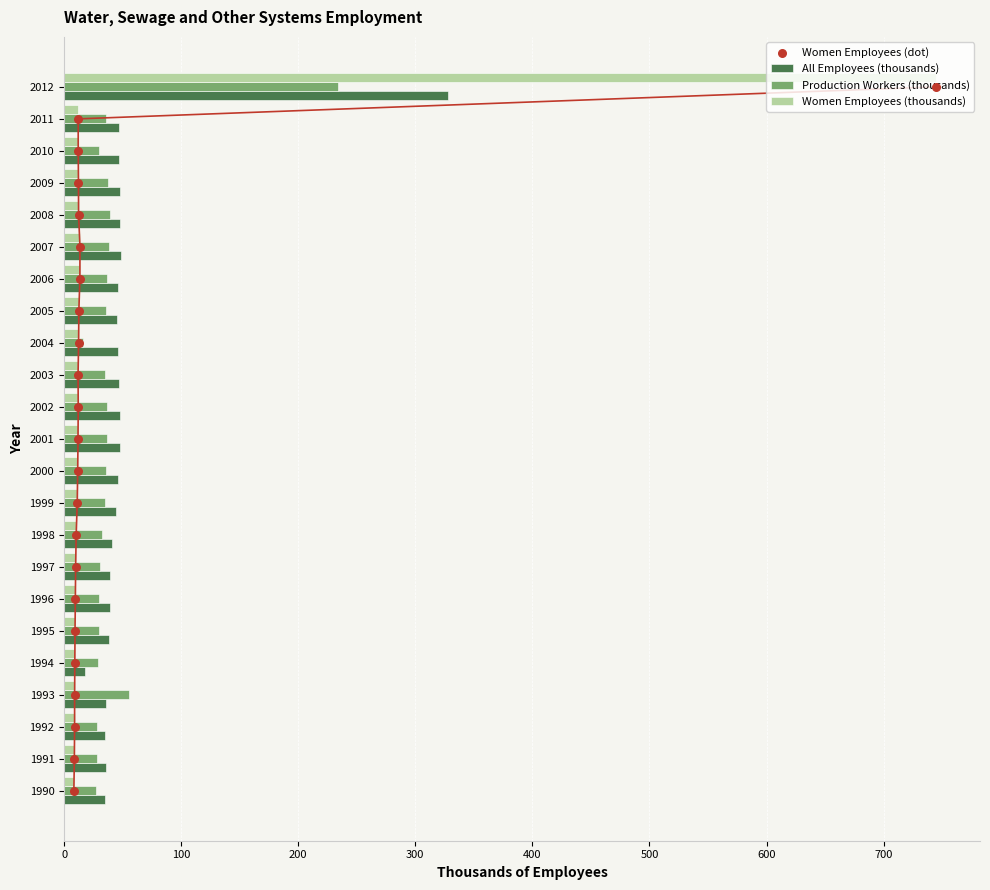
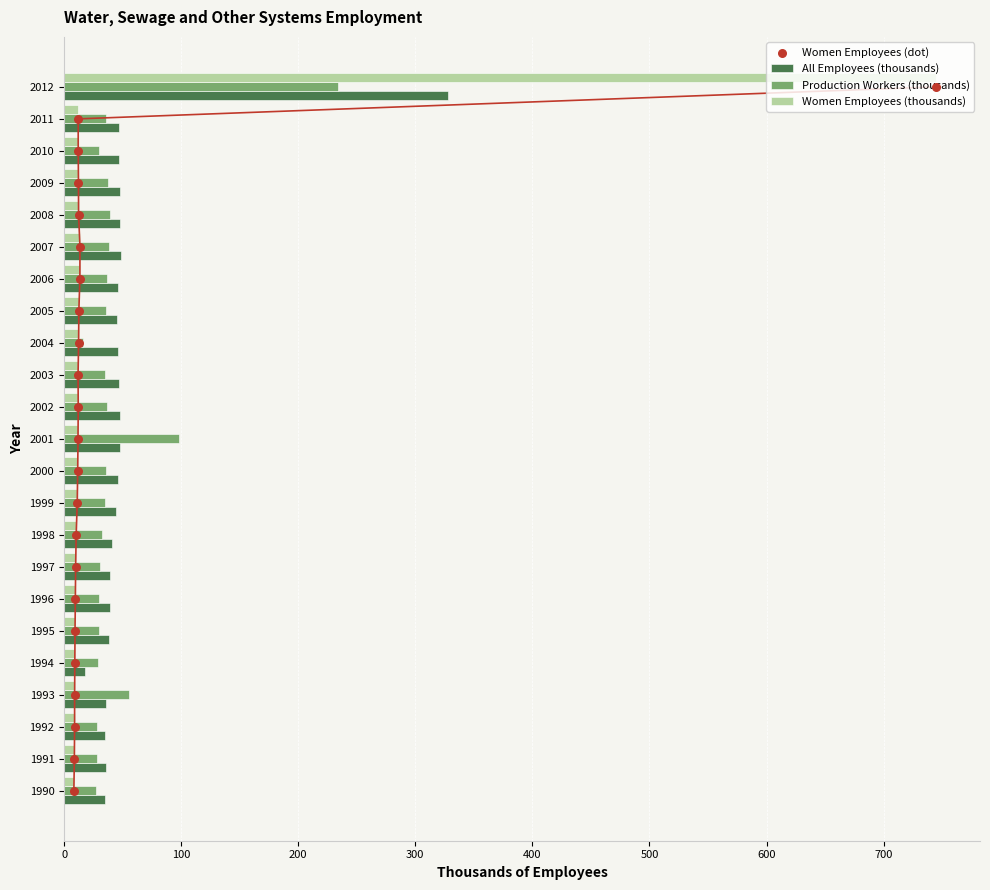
Production Workers (thousands), 2001: 37 -> 98
